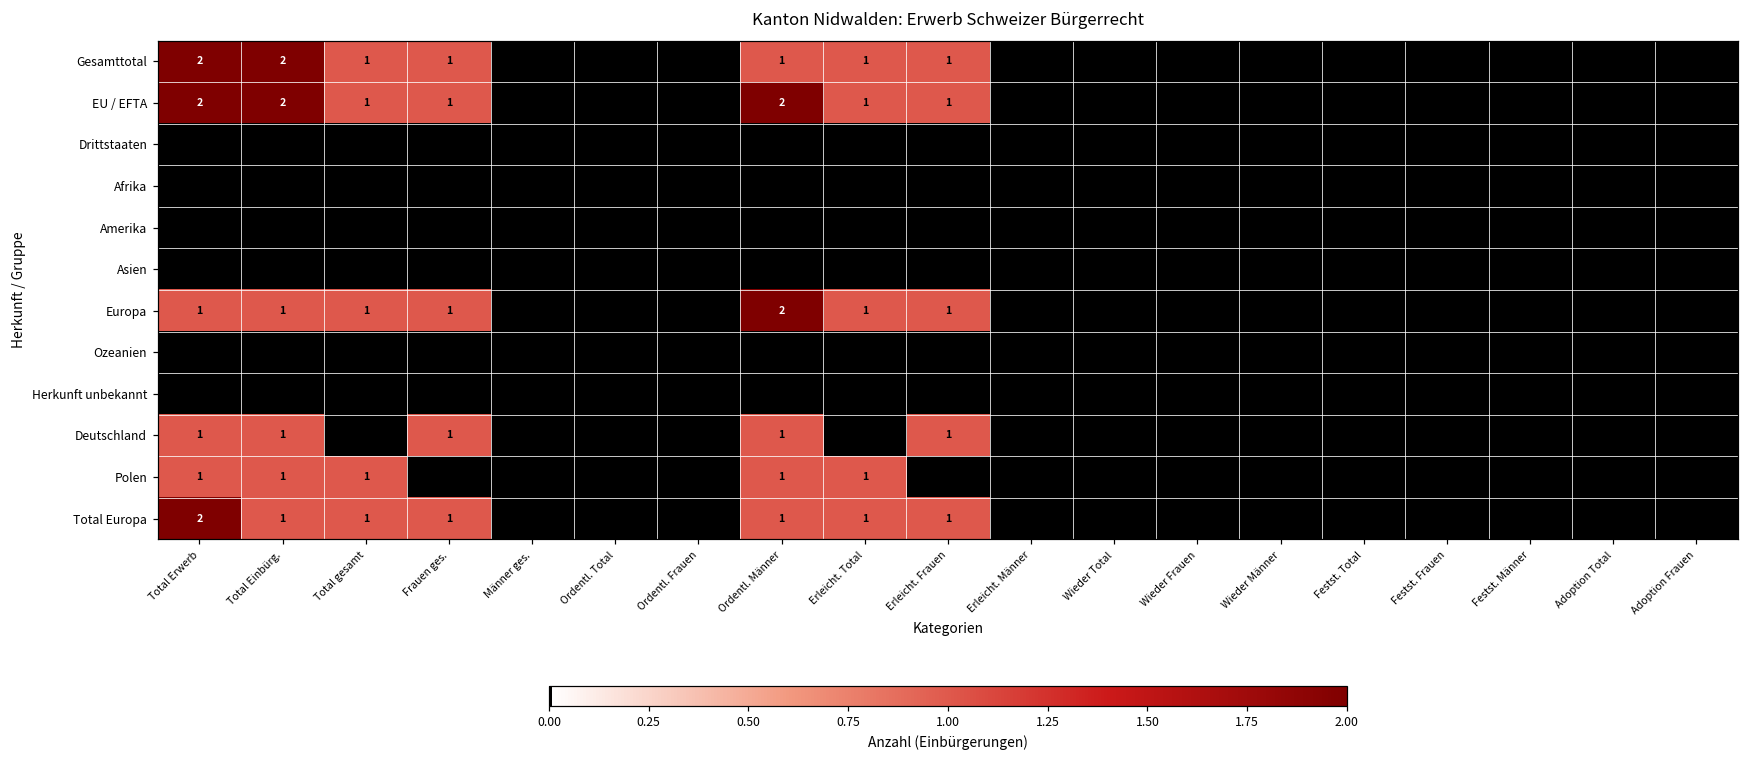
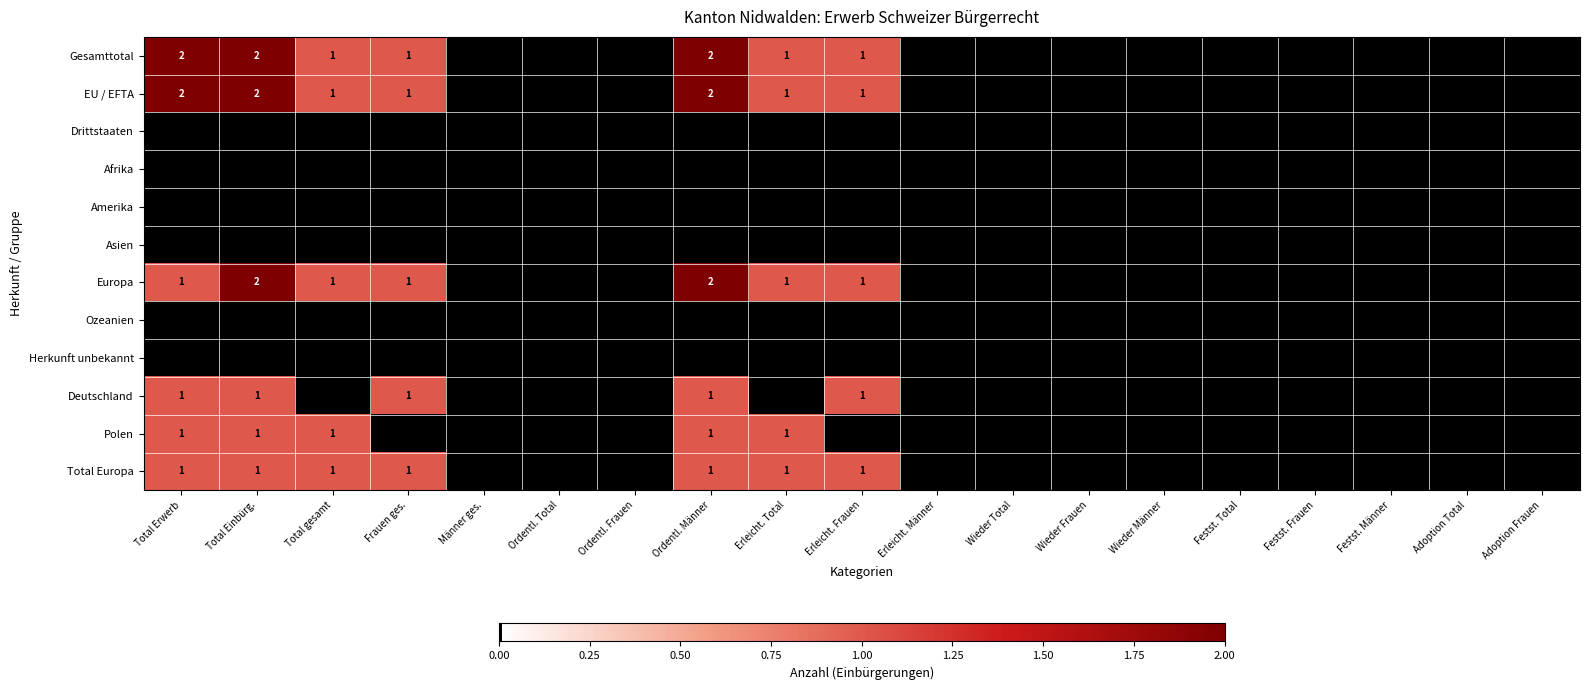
Gesamttotal, Ordentl. Männer: 1 -> 2
Europa, Total Einbürg.: 1 -> 2
Total Europa, Total Erwerb: 2 -> 1
